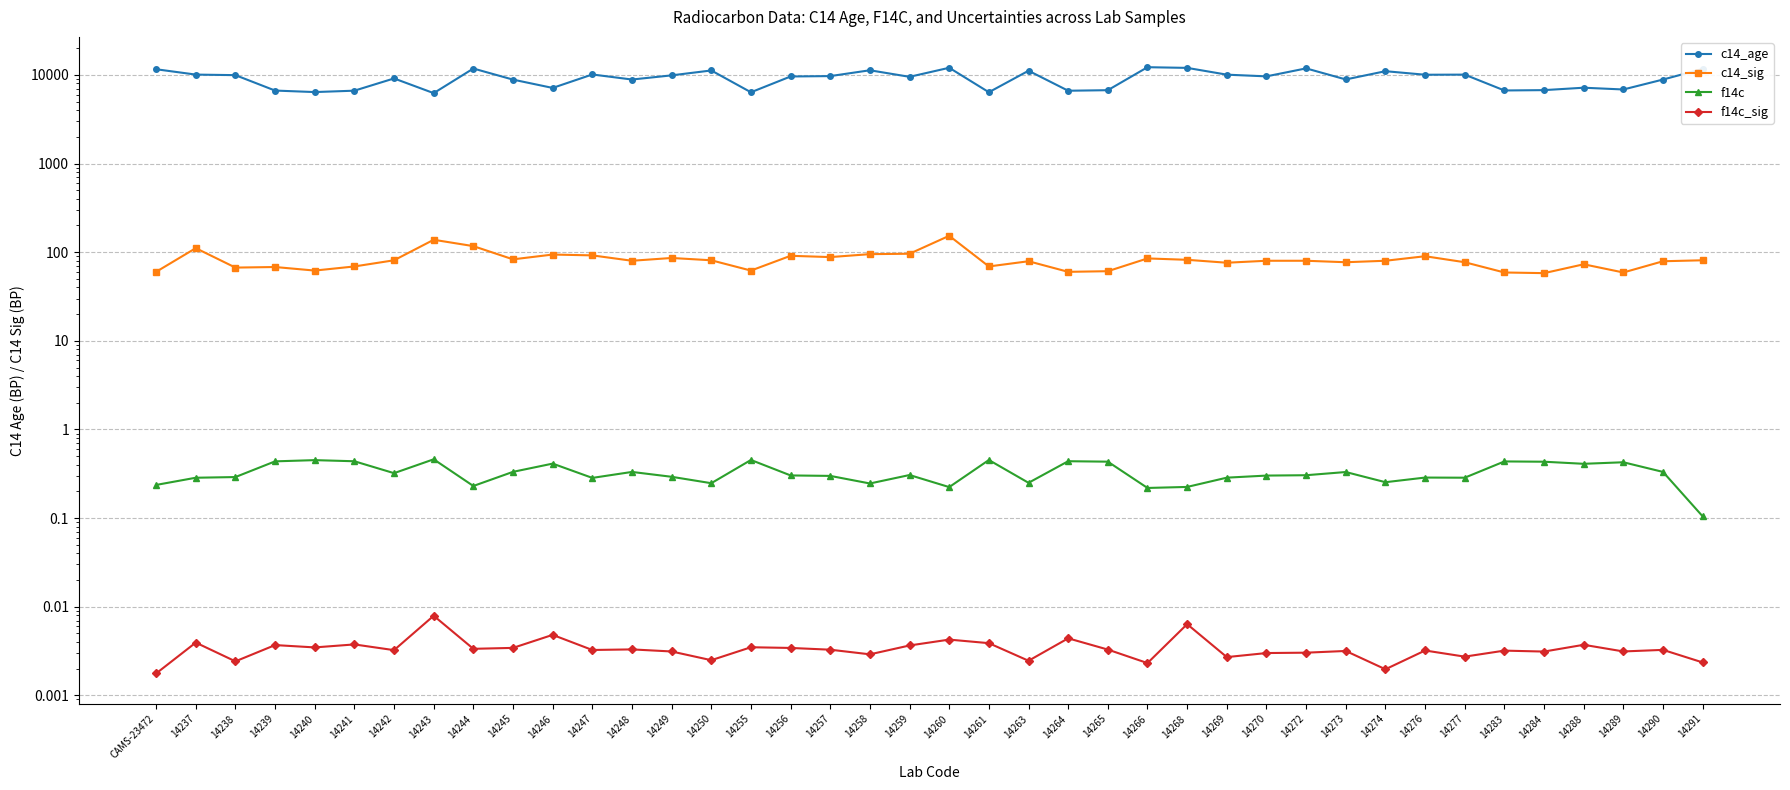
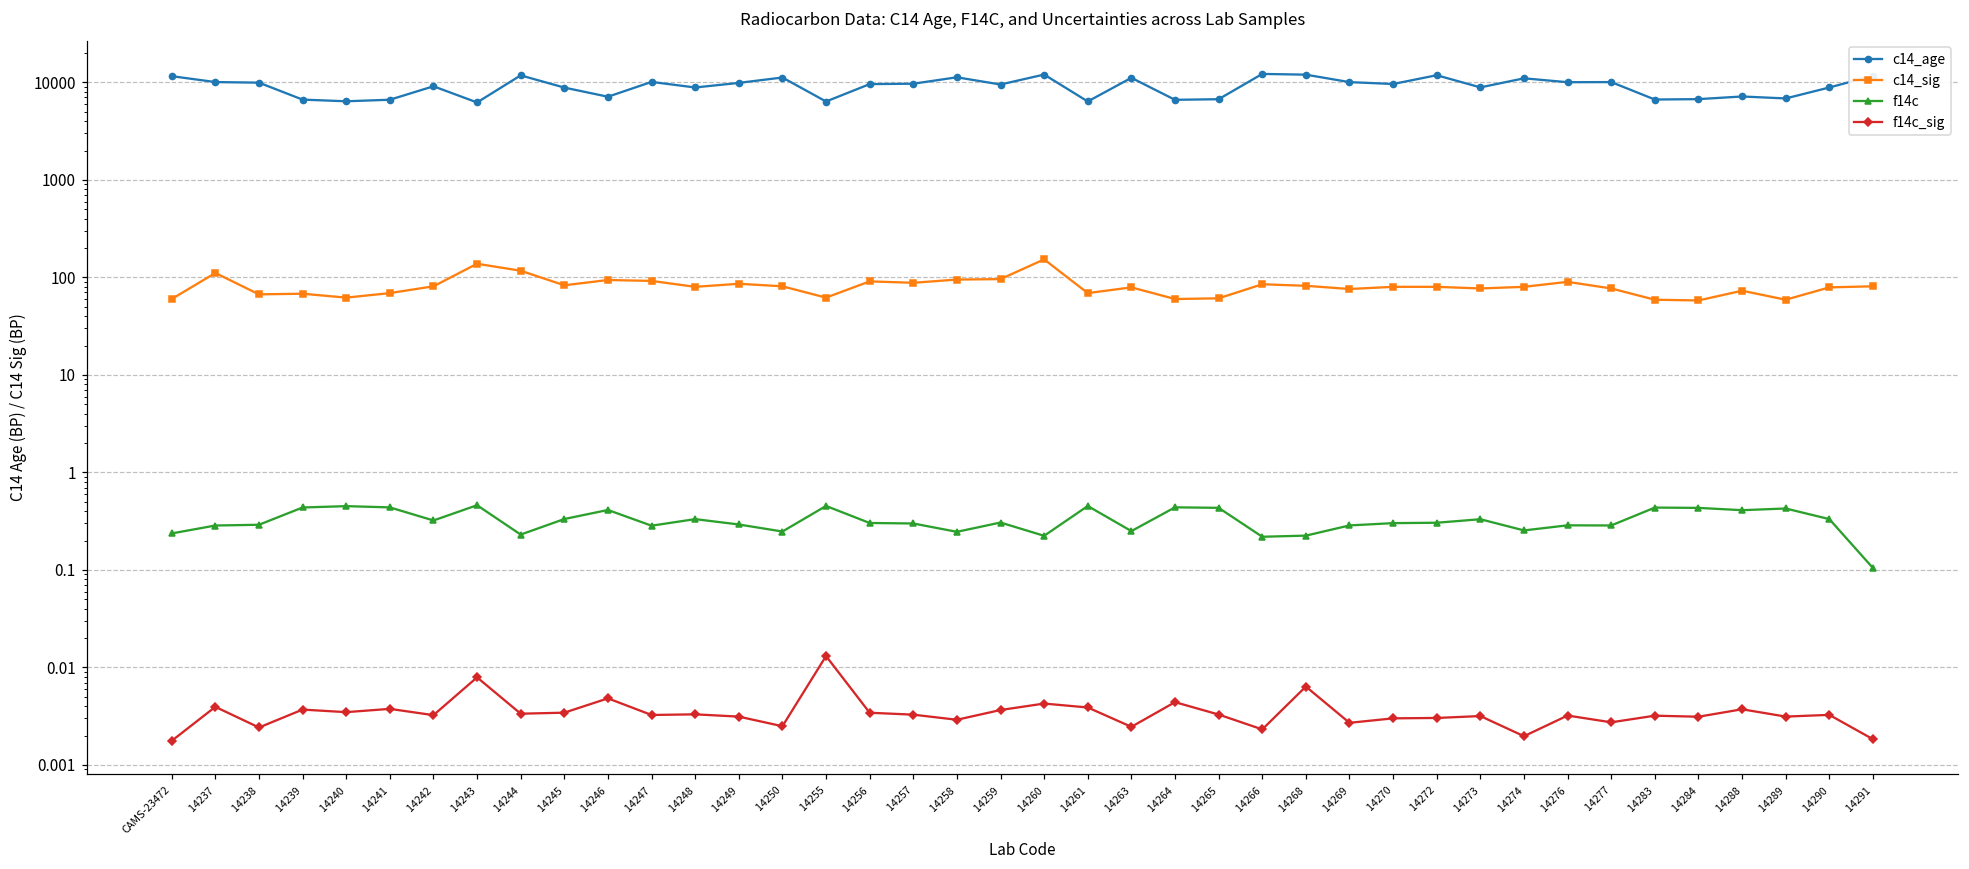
f14c_sig, 14255: 0.0035 -> 0.013
f14c_sig, 14291: 0.0024 -> 0.0018
